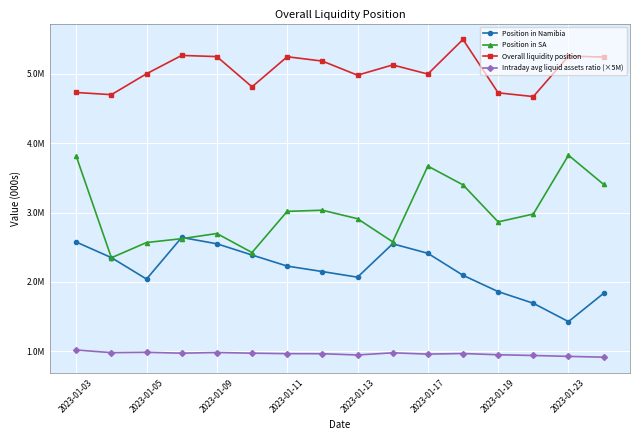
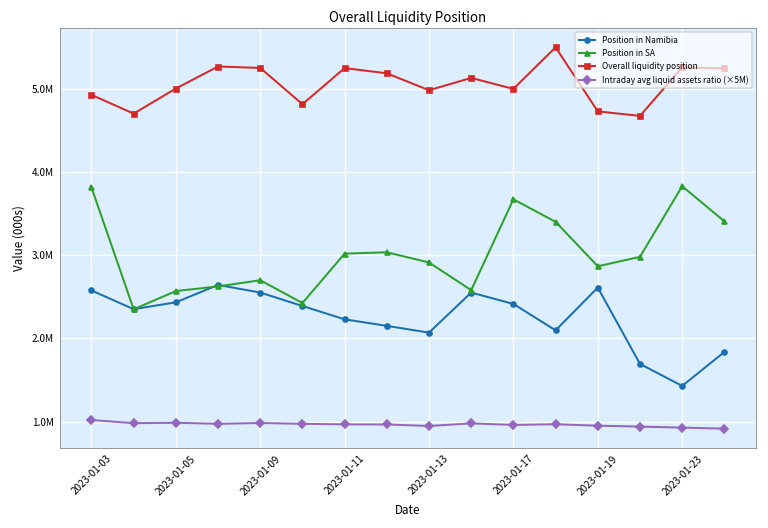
Overall liquidity position, 2023-01-03: 4700000 -> 4900000
Position in Namibia, 2023-01-05: 2000000 -> 2400000
Position in Namibia, 2023-01-19: 1900000 -> 2600000
